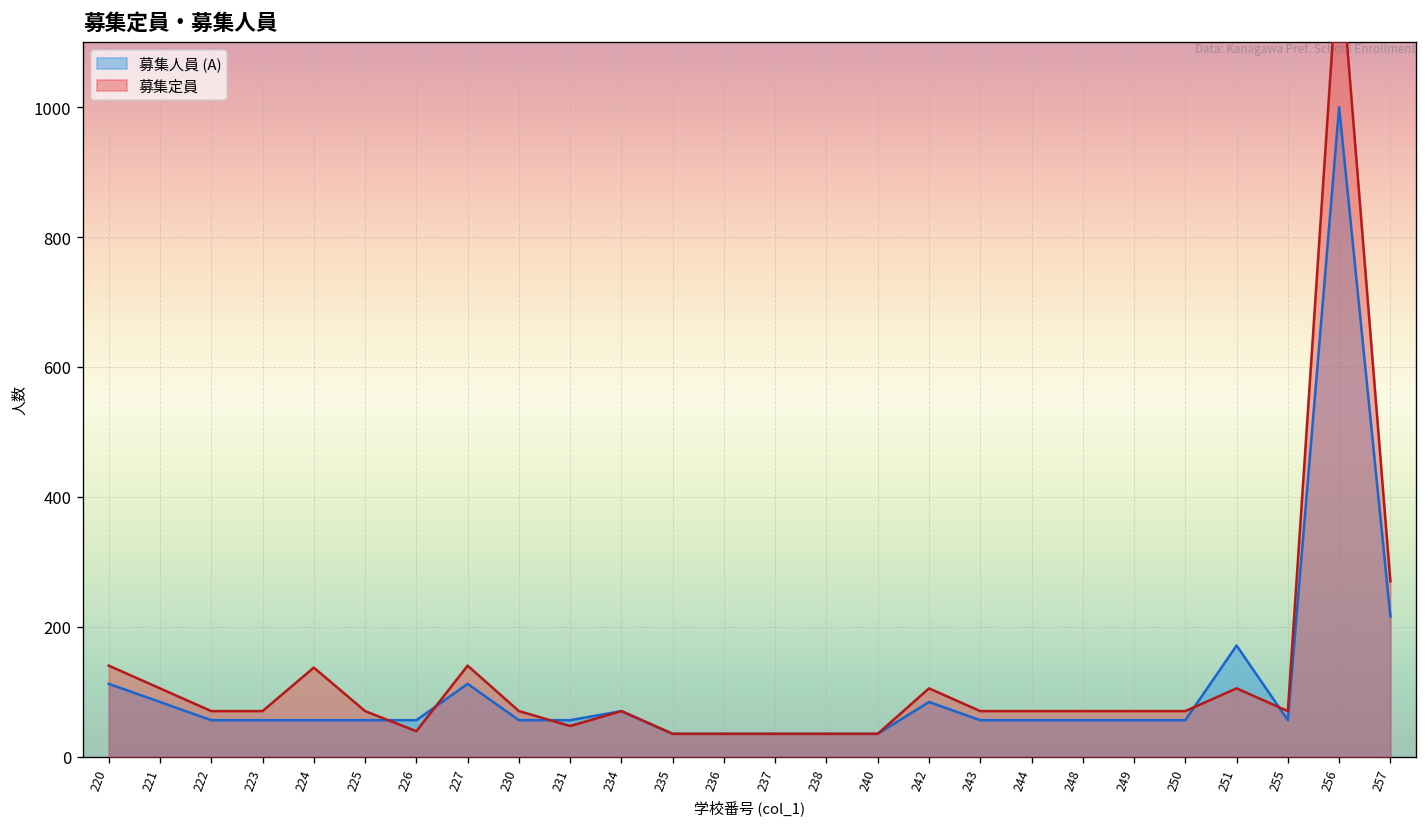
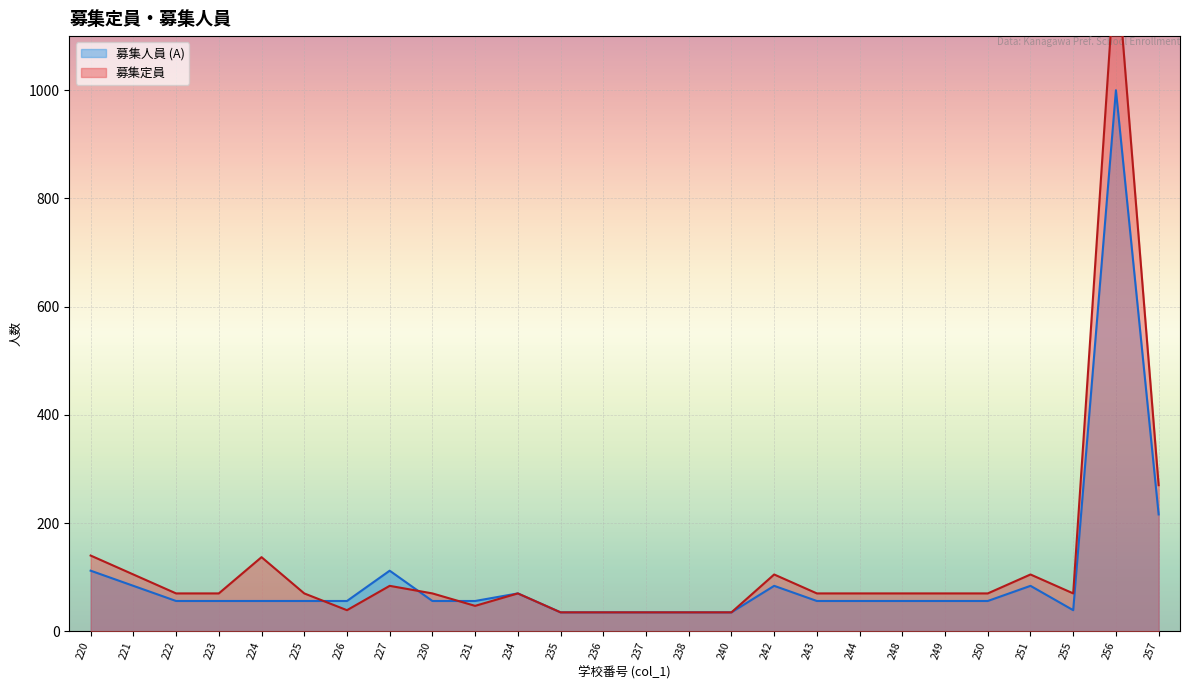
募集定員, 227: 140 -> 80
募集人員 (A), 251: 170 -> 80
募集人員 (A), 255: 60 -> 40
